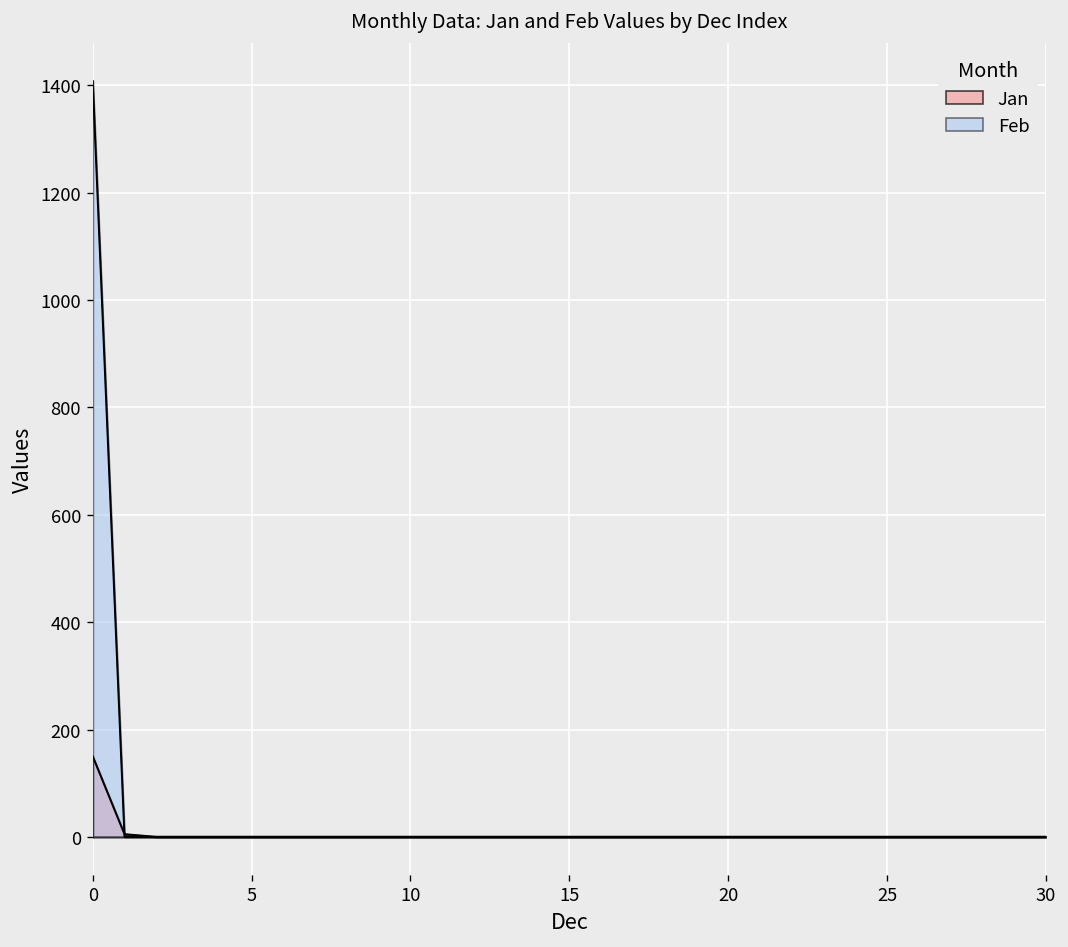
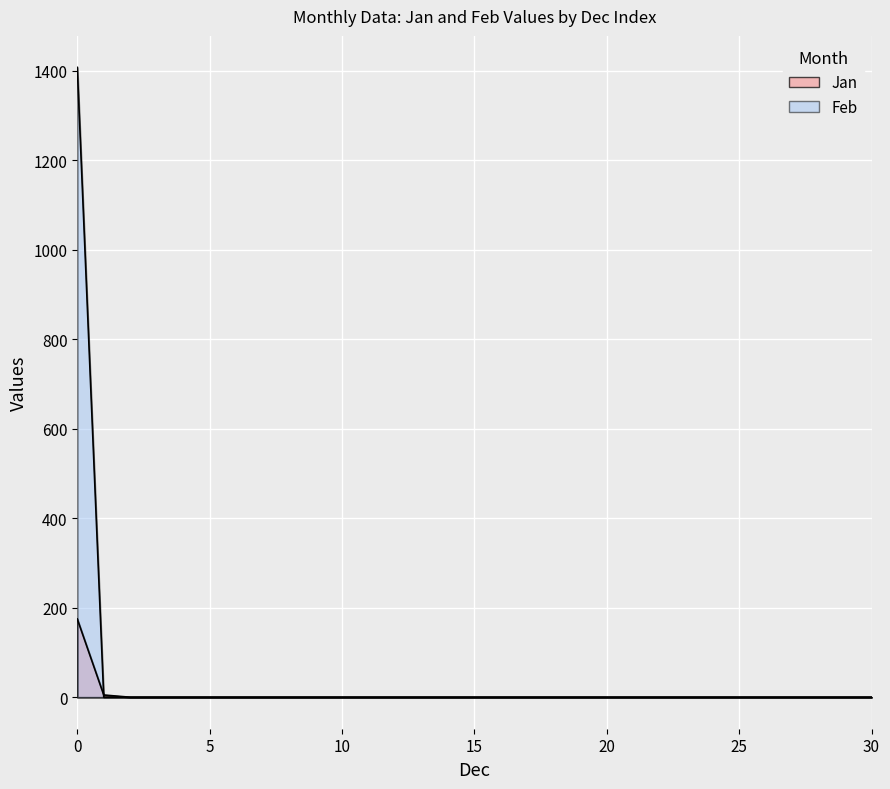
Jan, 0: 150 -> 180
